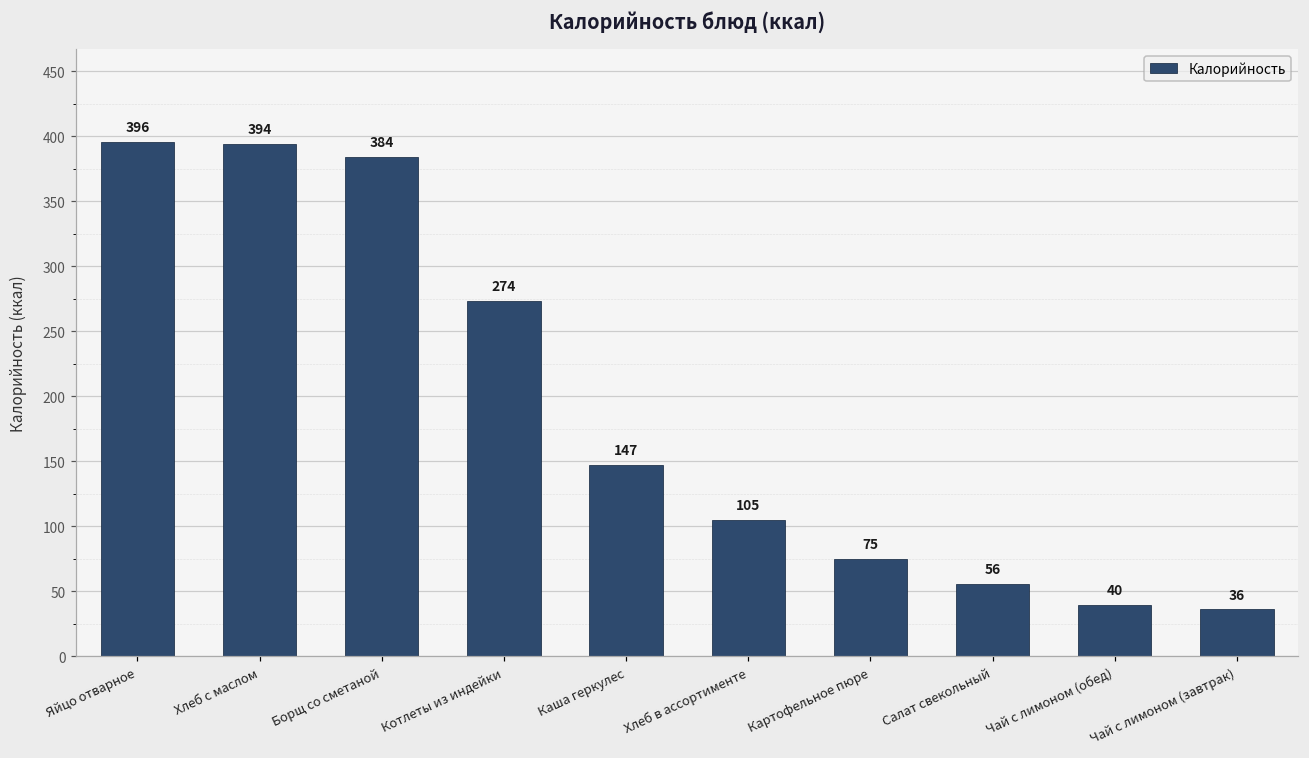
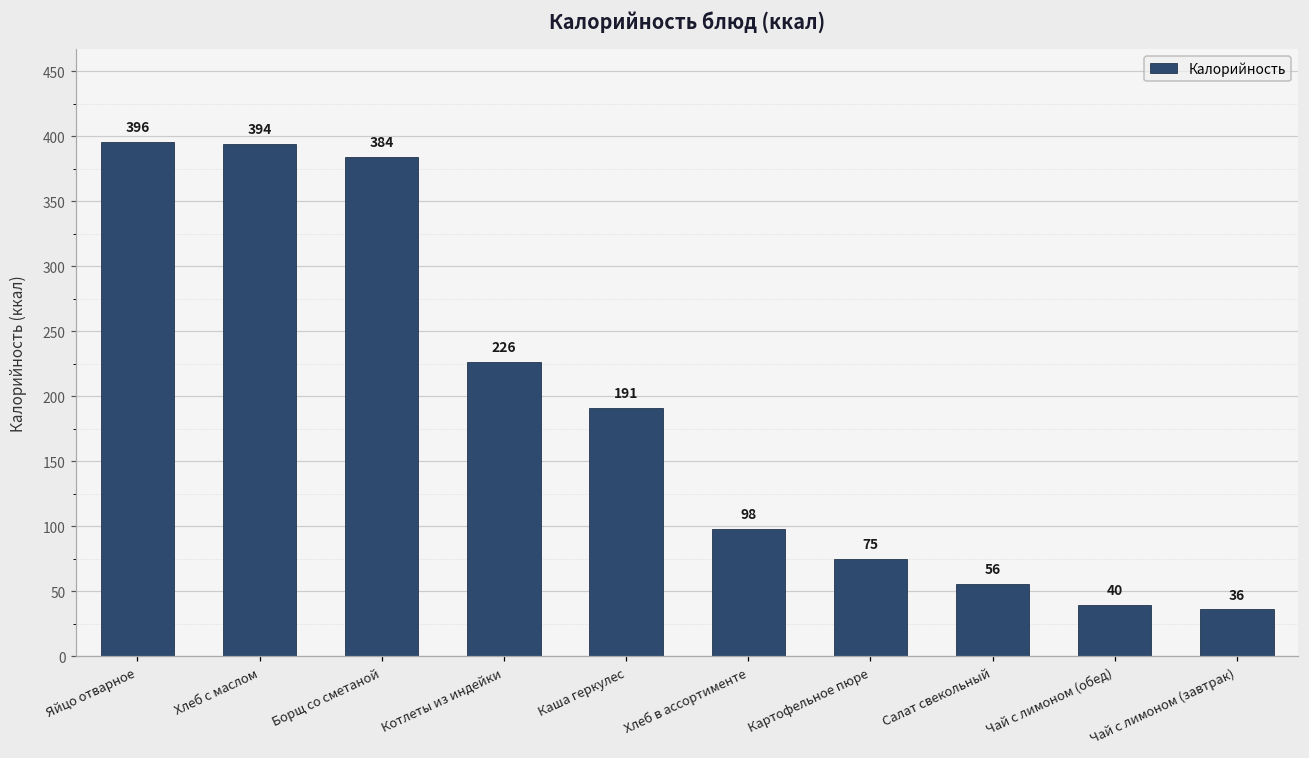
Котлеты из индейки: 274 -> 226
Каша геркулес: 147 -> 191
Хлеб в ассортименте: 105 -> 98
